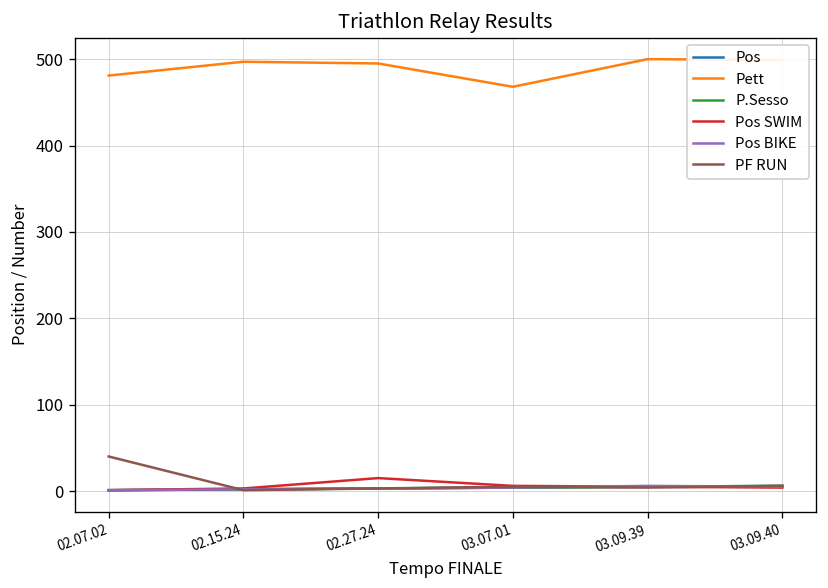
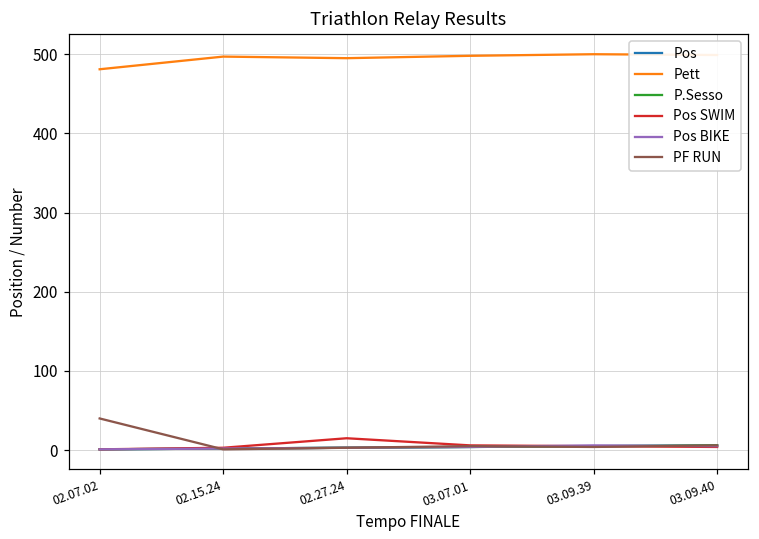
Pett, 03.07.01: 470 -> 500
